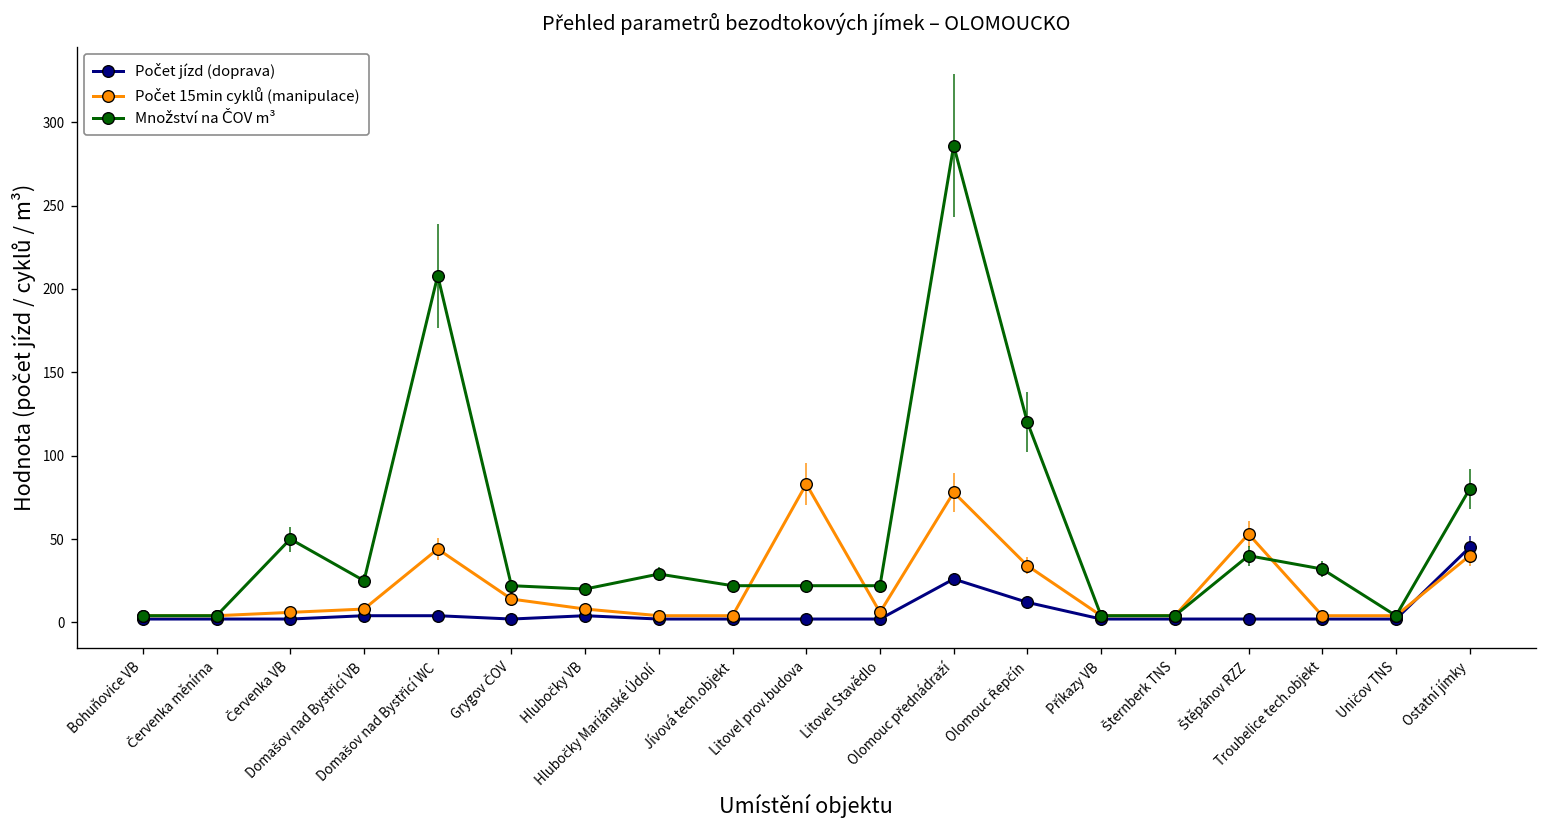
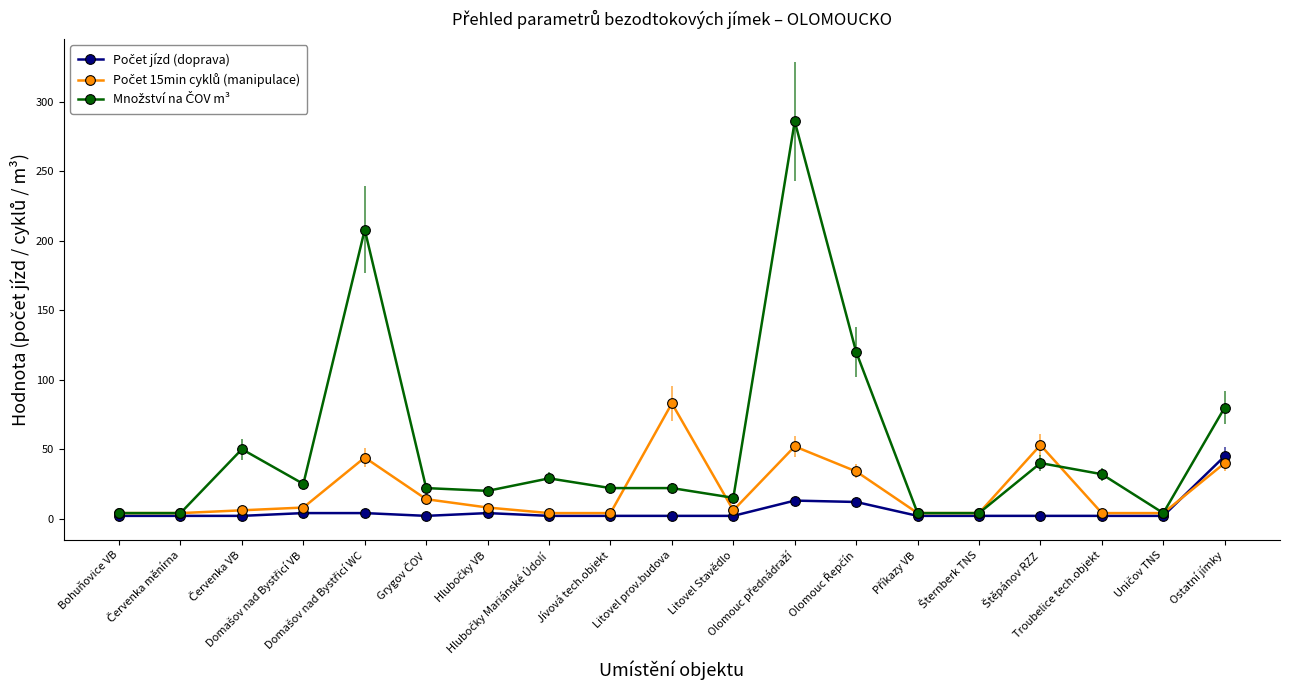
Množství na ČOV m³, Litovel Stavědlo: 22 -> 15
Počet jízd (doprava), Olomouc přednádraží: 26 -> 13
Počet 15min cyklů (manipulace), Olomouc přednádraží: 78 -> 52
